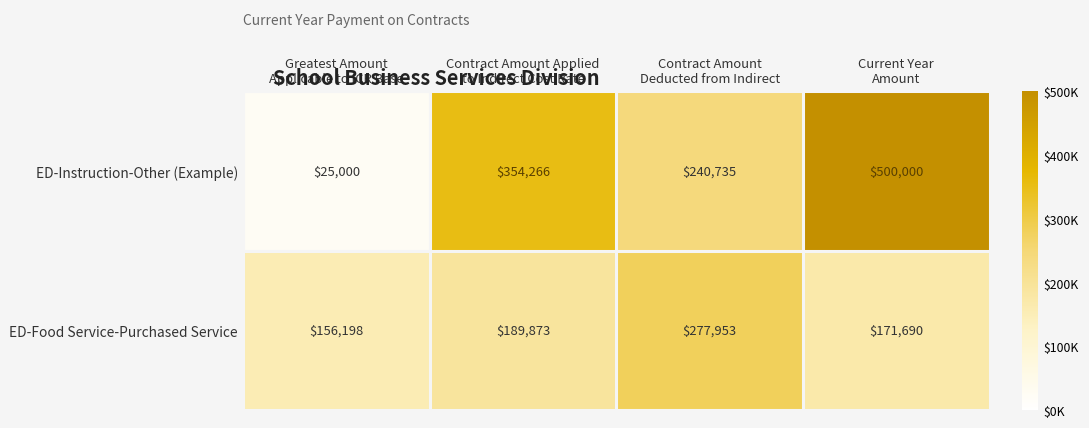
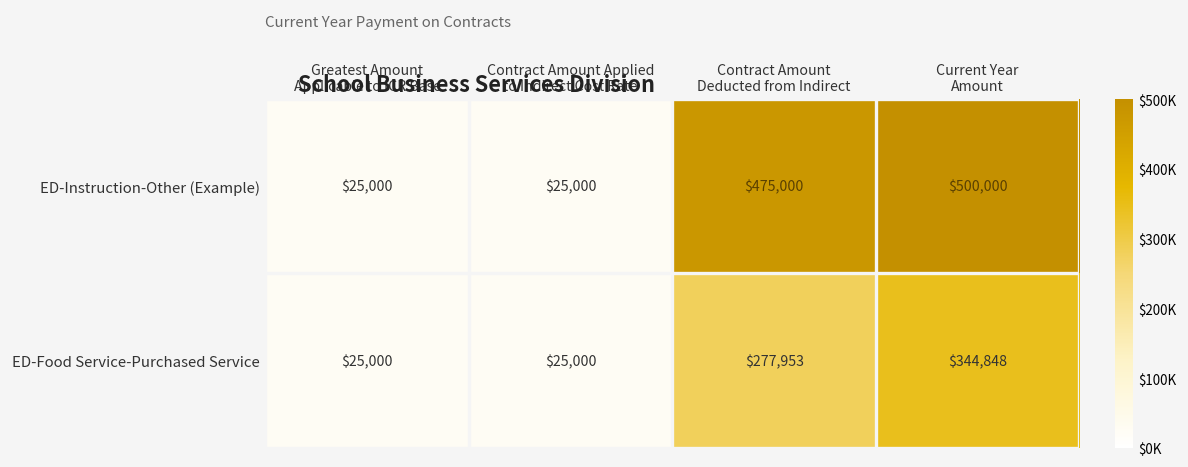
ED-Instruction-Other (Example), Contract Amount Applied to Indirect Cost Rate: $354,266 -> $25,000
ED-Instruction-Other (Example), Contract Amount Deducted from Indirect: $240,735 -> $475,000
ED-Food Service-Purchased Service, Greatest Amount Applicable to ICR Base: $156,198 -> $25,000
ED-Food Service-Purchased Service, Contract Amount Applied to Indirect Cost Rate: $189,873 -> $25,000
ED-Food Service-Purchased Service, Current Year Amount: $171,690 -> $344,848
